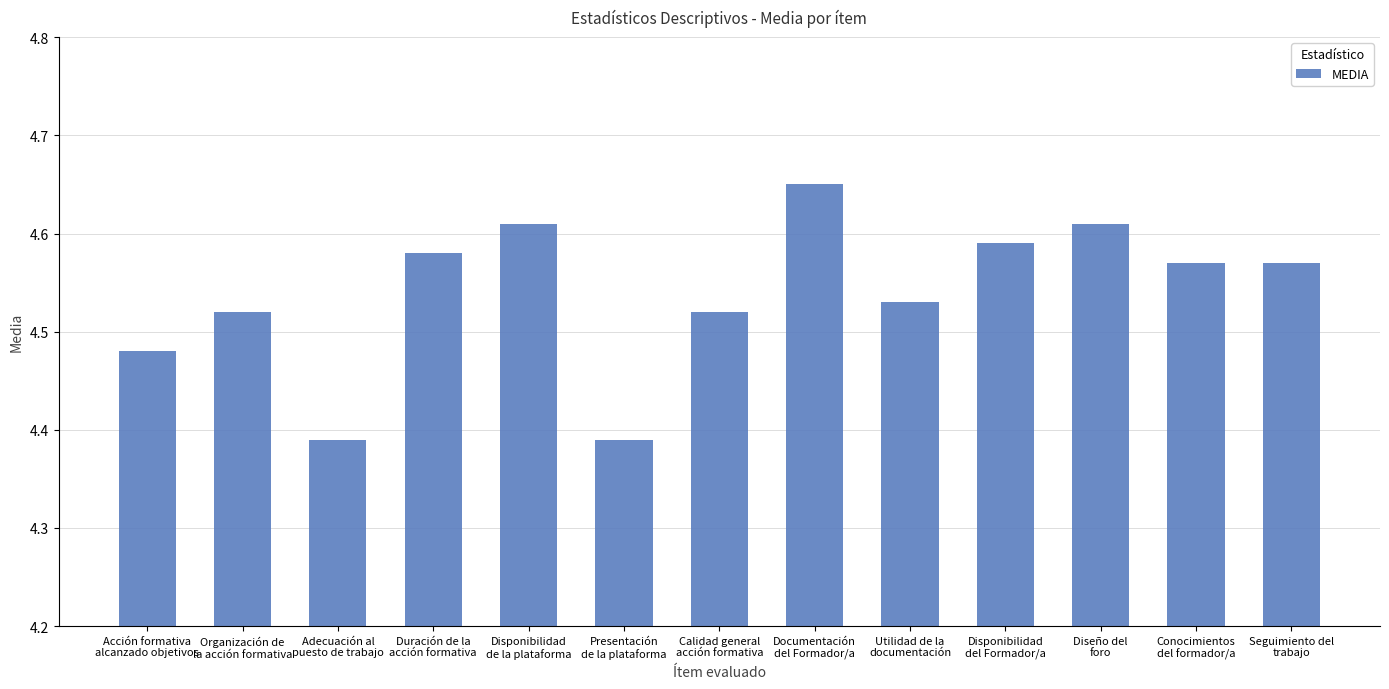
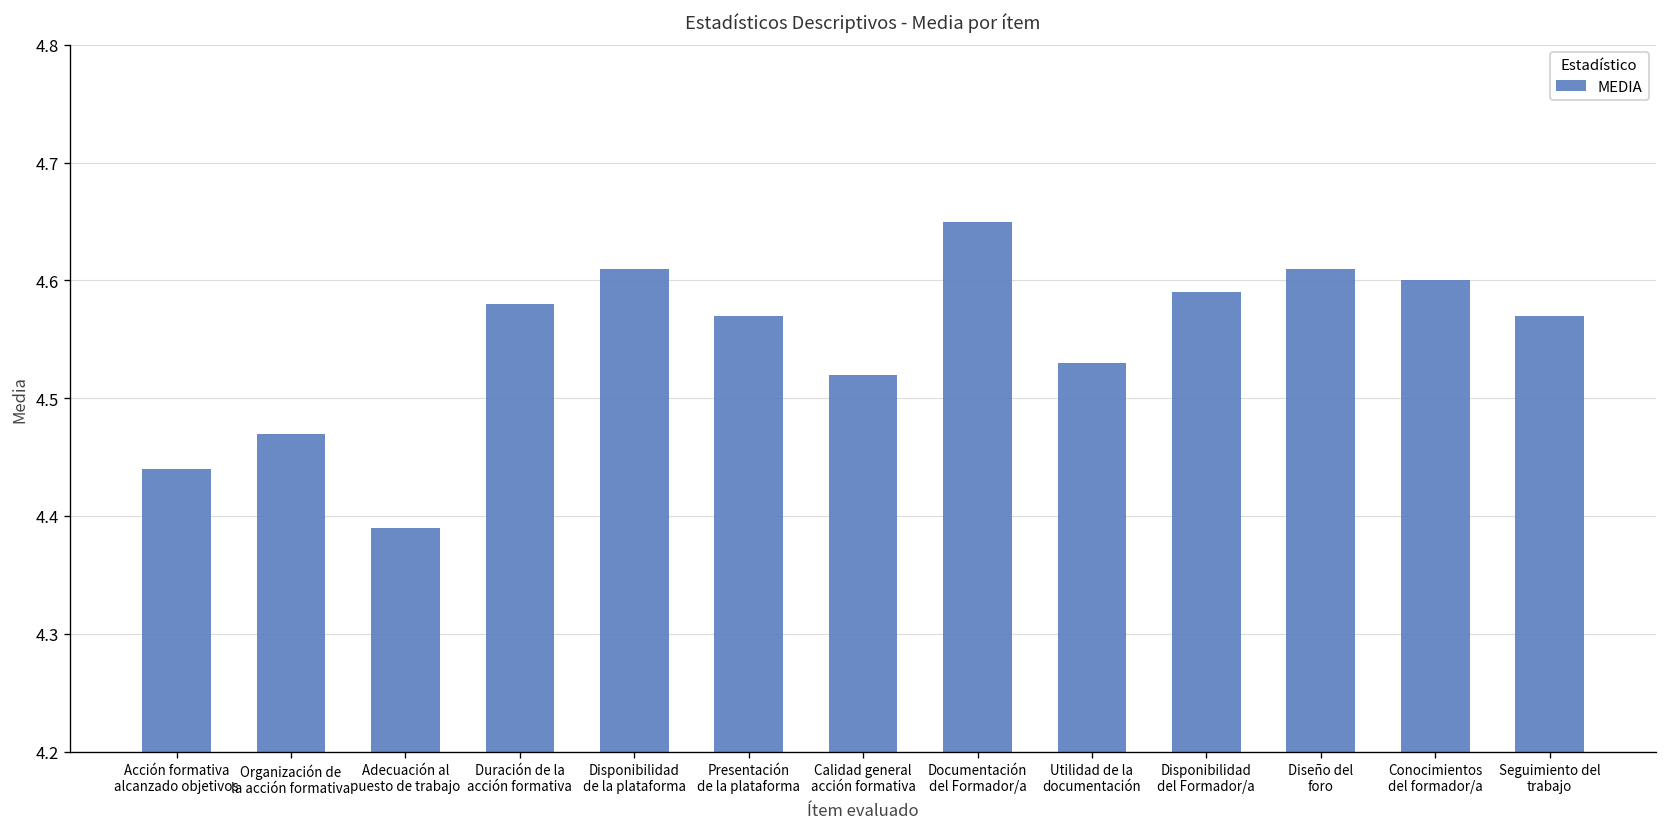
Acción formativa alcanzado objetivos: 4.48 -> 4.44
Organización de la acción formativa: 4.52 -> 4.47
Presentación de la plataforma: 4.39 -> 4.57
Conocimientos del formador/a: 4.57 -> 4.60
